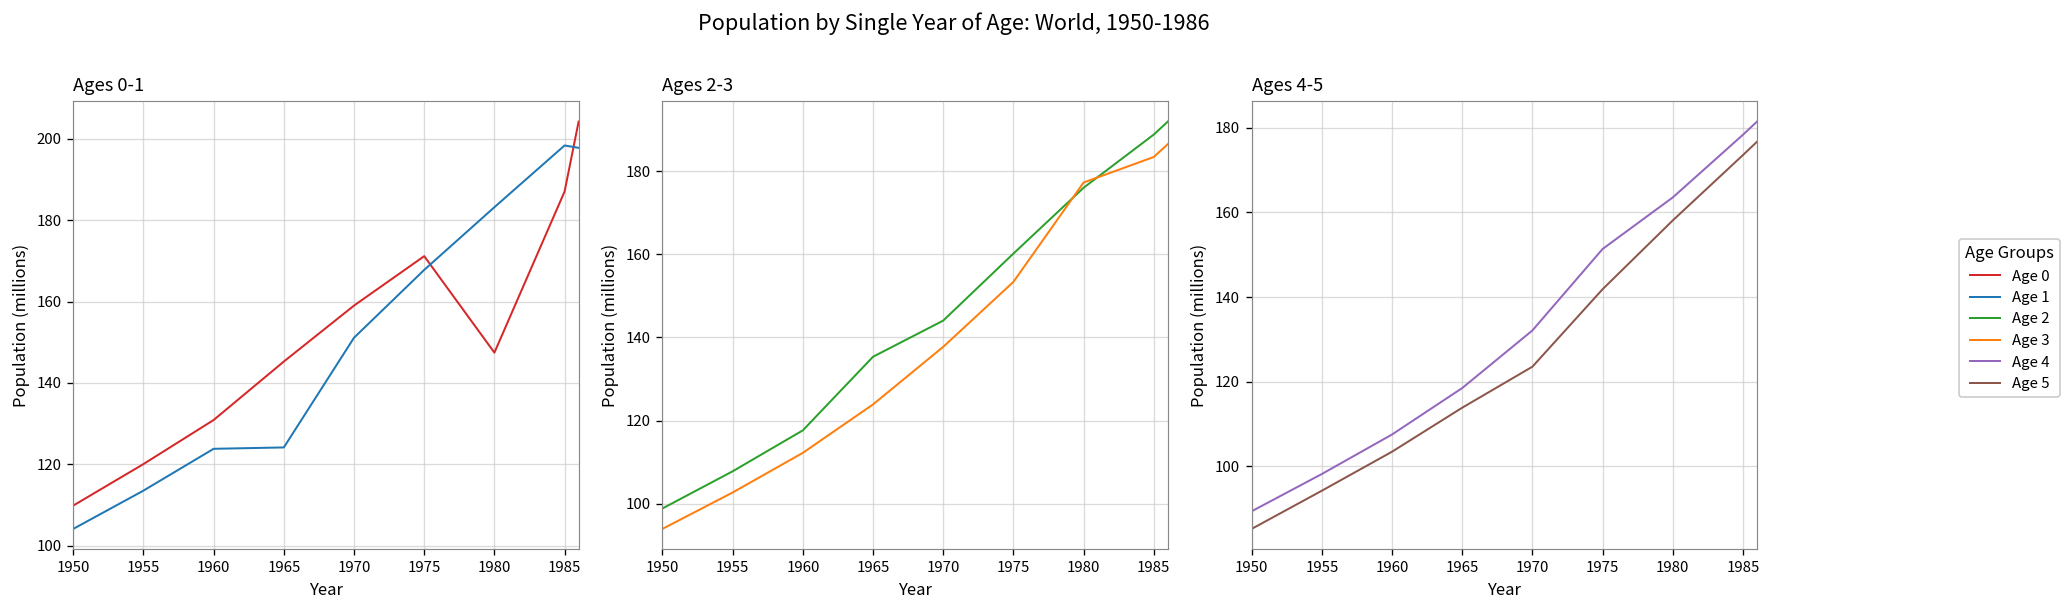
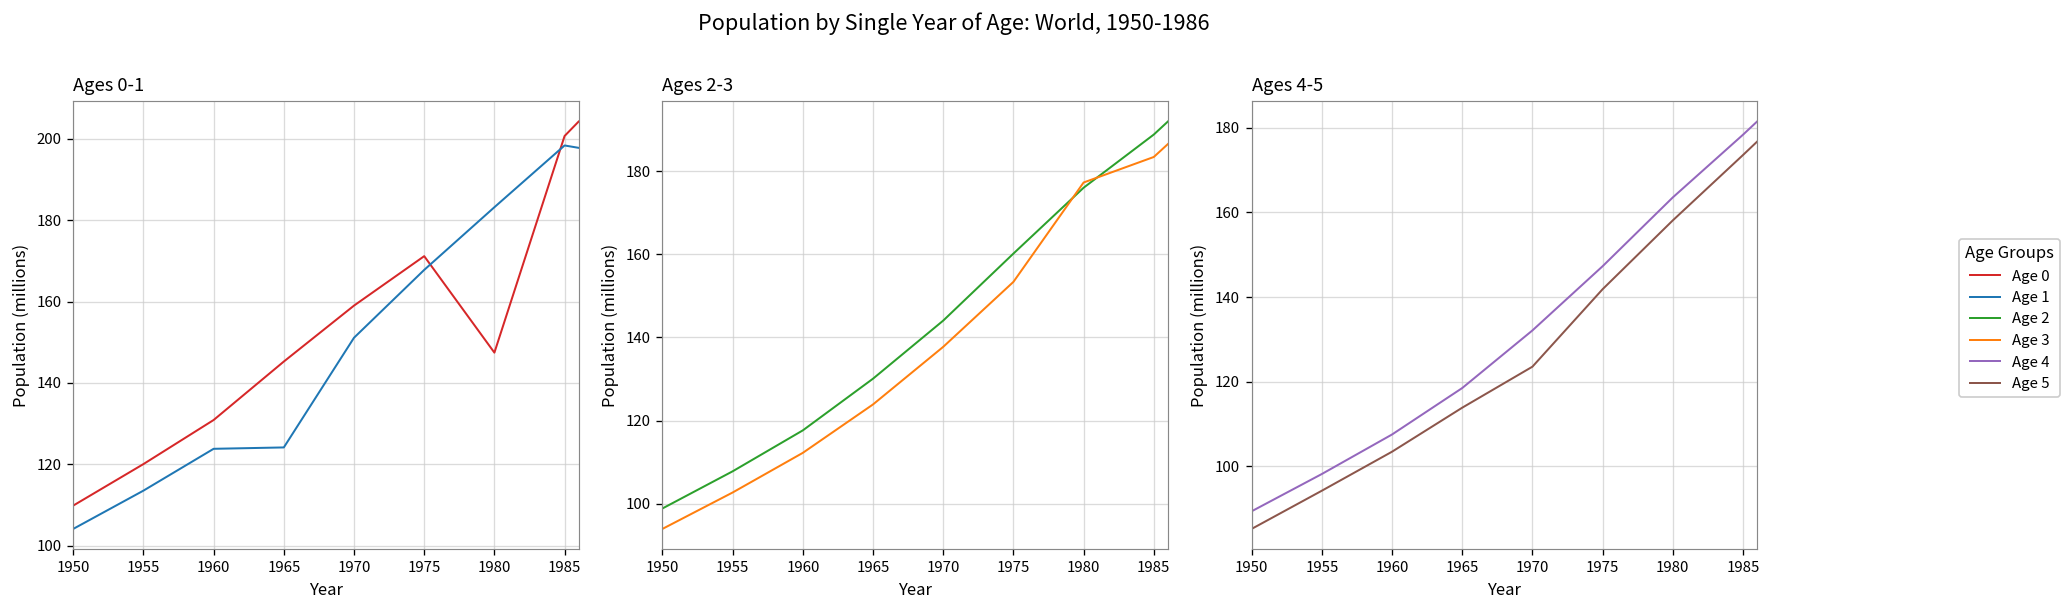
Ages 0-1, Age 0, 1985: 187 -> 201
Ages 2-3, Age 2, 1965: 135 -> 130
Ages 4-5, Age 4, 1975: 151 -> 147
